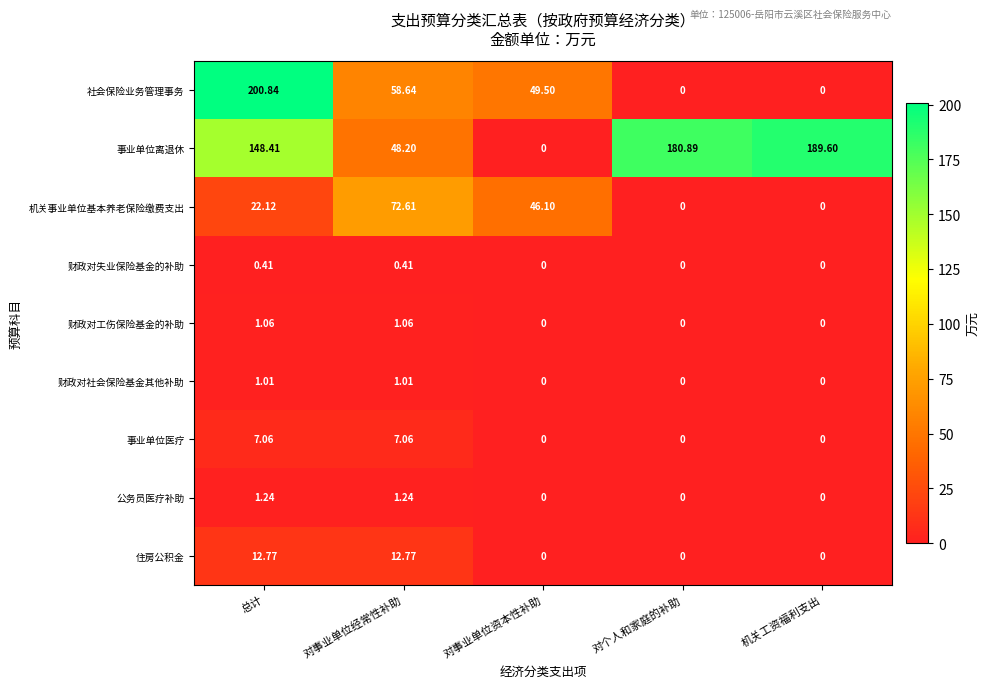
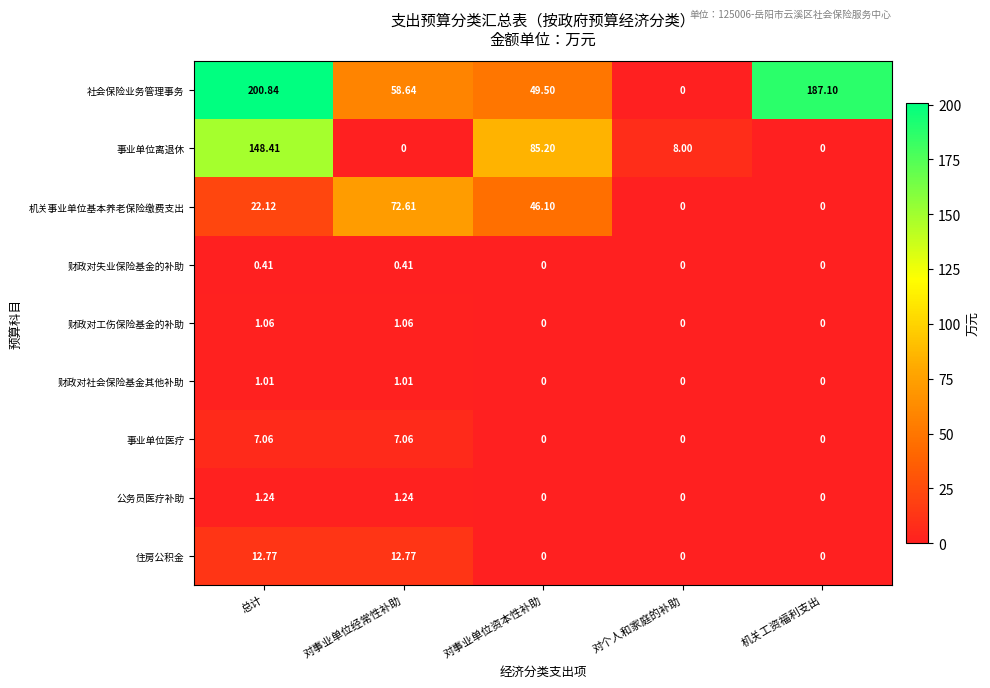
社会保险业务管理事务, 机关工资福利支出: 0 -> 187.10
事业单位离退休, 对事业单位经常性补助: 48.20 -> 0
事业单位离退休, 对事业单位资本性补助: 0 -> 85.20
事业单位离退休, 对个人和家庭的补助: 180.89 -> 8.00
事业单位离退休, 机关工资福利支出: 189.60 -> 0
